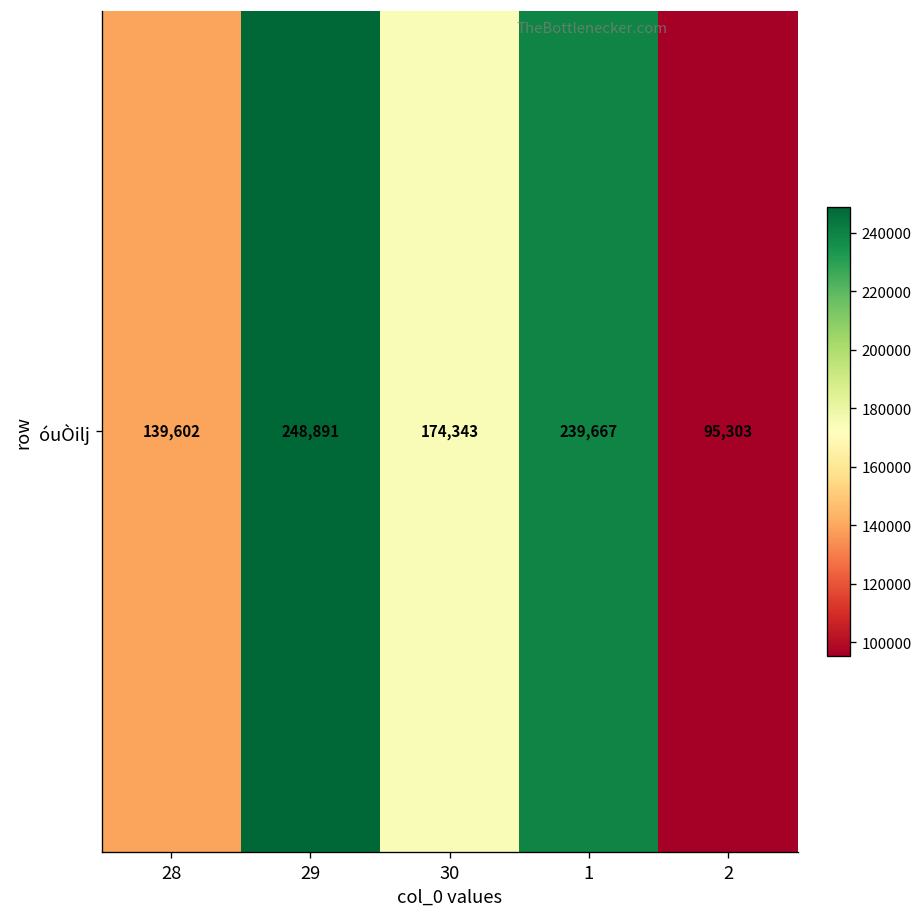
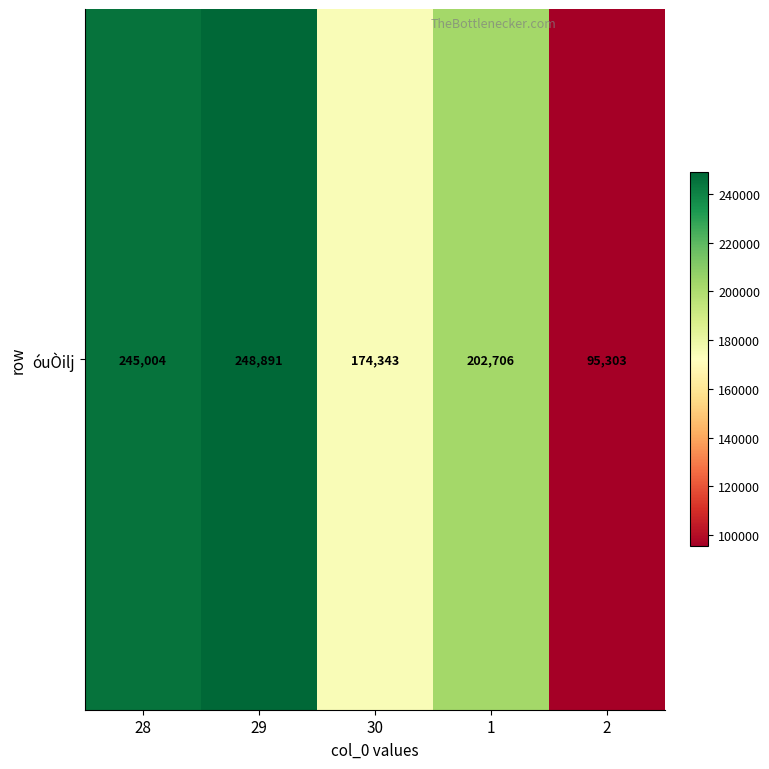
óuÒilj, 28: 139,602 -> 245,004
óuÒilj, 1: 239,667 -> 202,706
